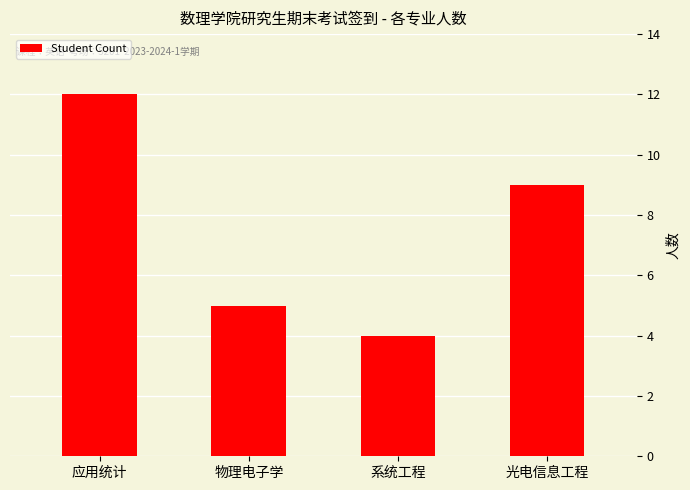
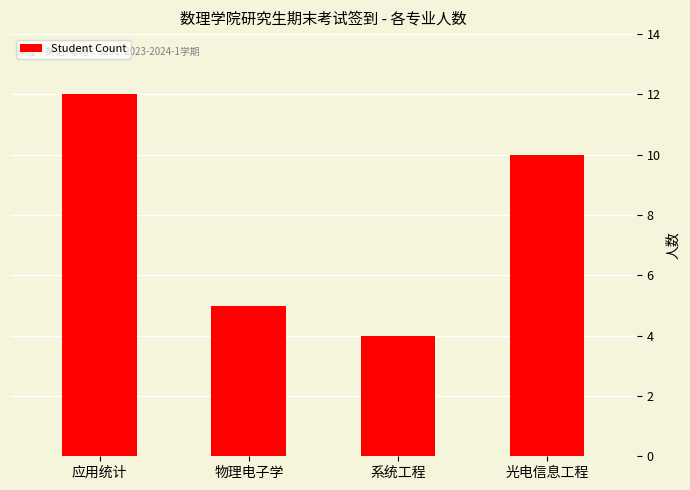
光电信息工程: 9 -> 10
